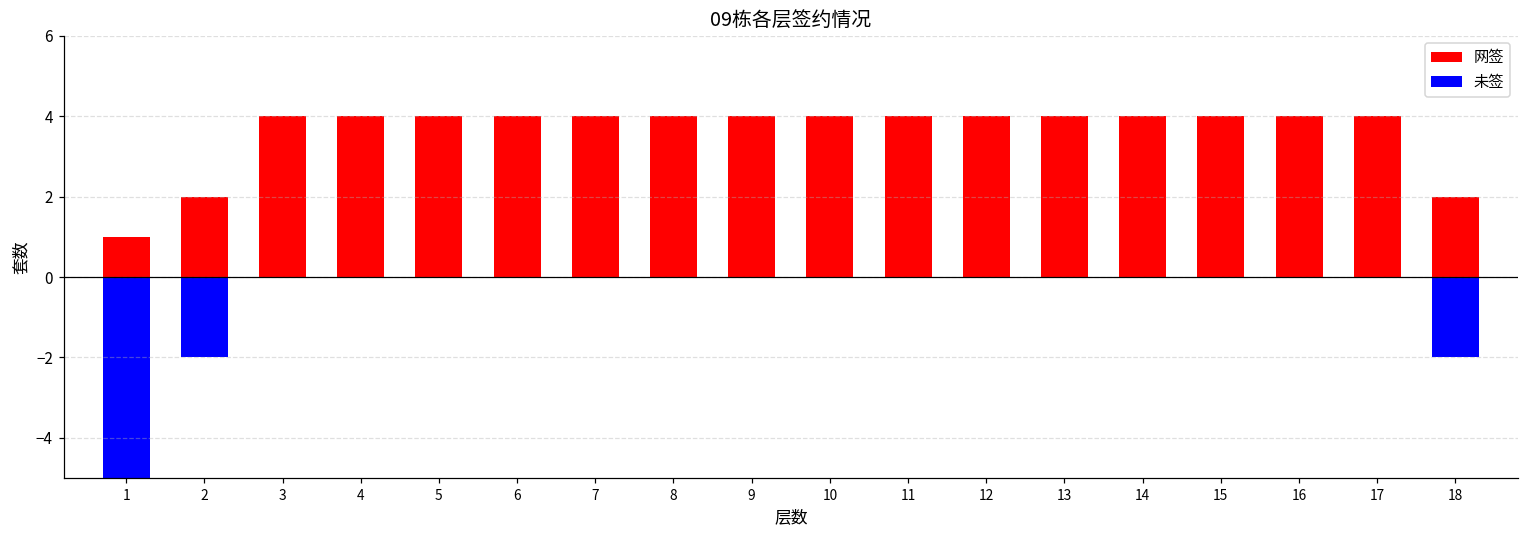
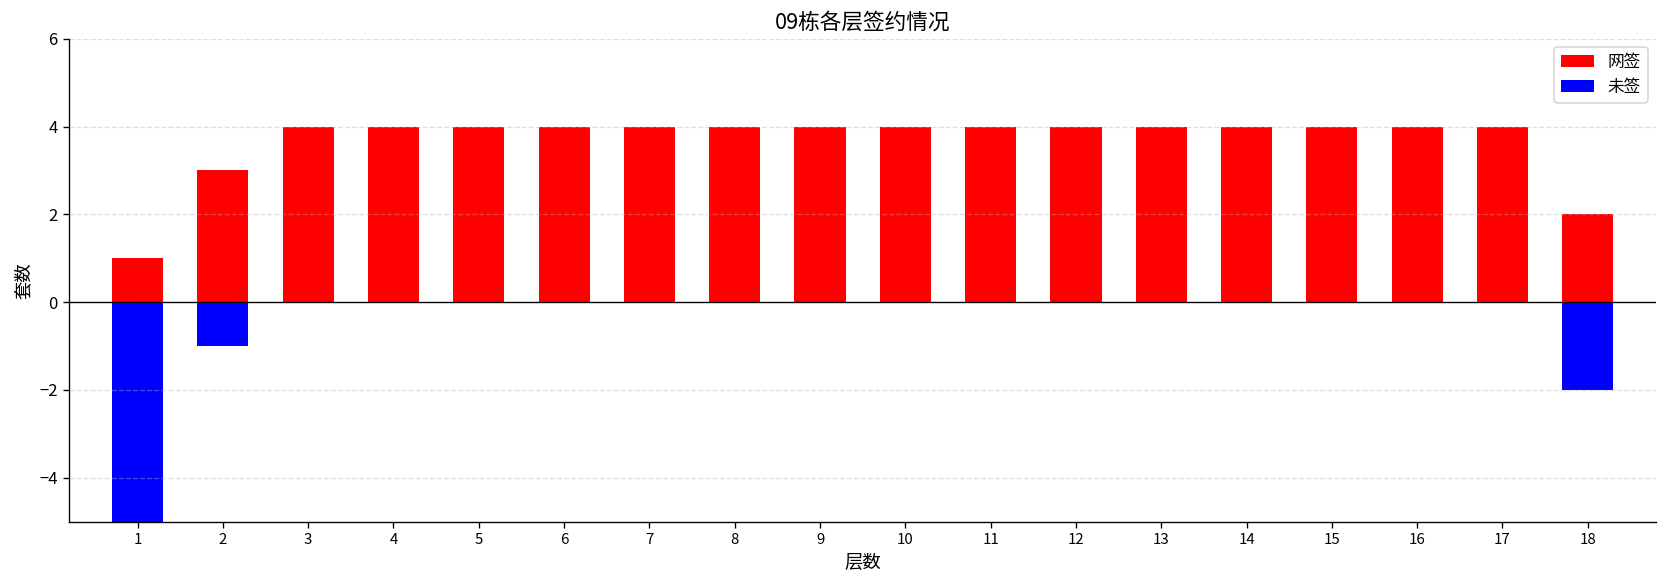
网签, 2: 2 -> 3
未签, 2: -2.0 -> -1.0
